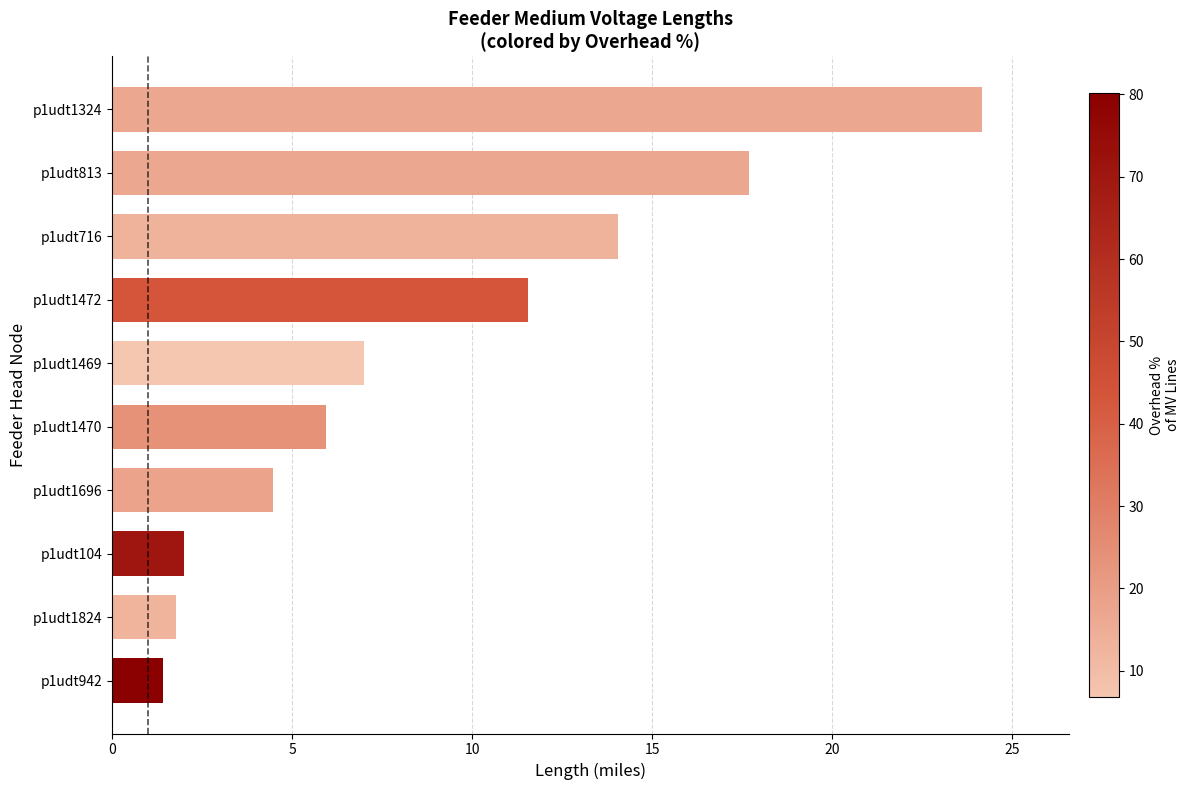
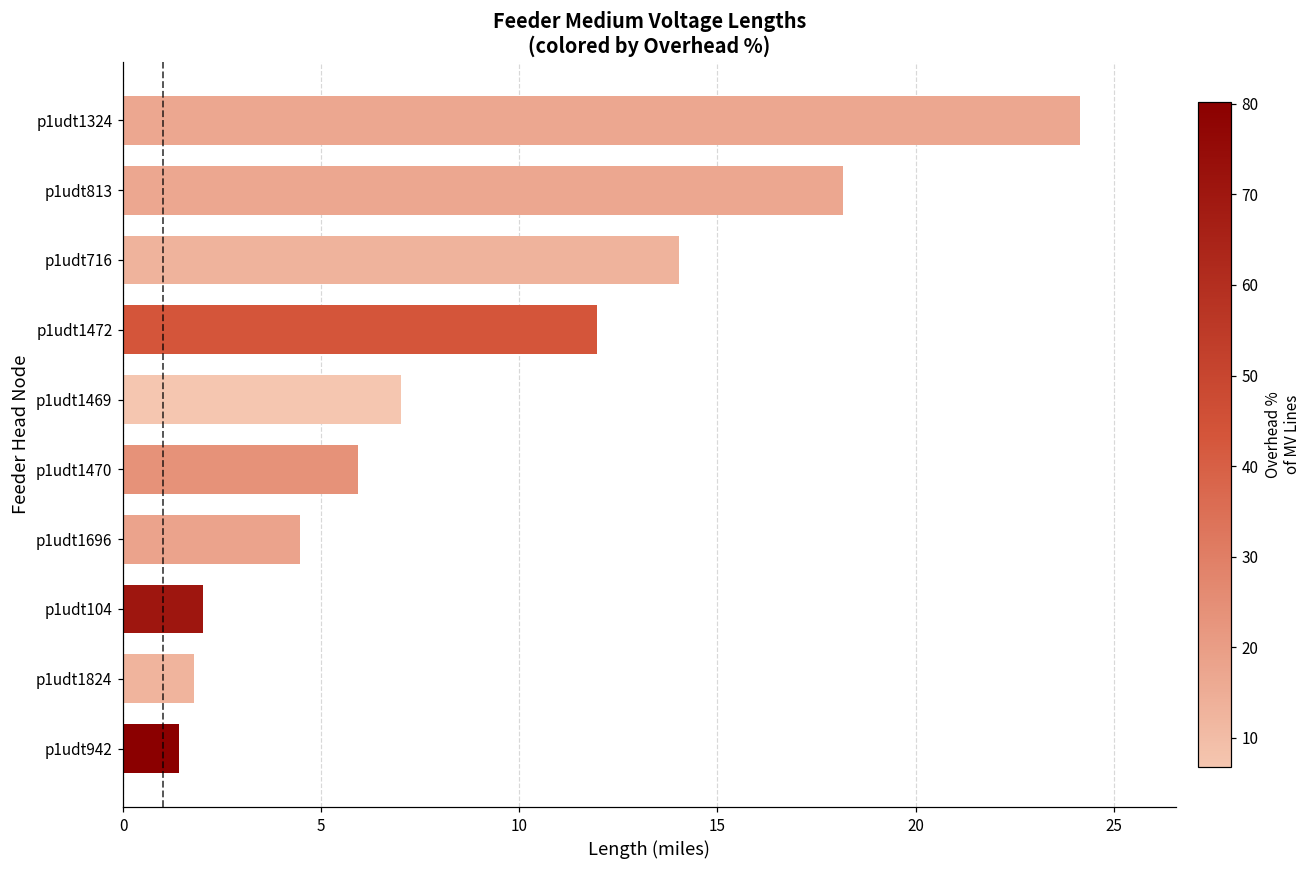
p1udt813: 17.7 -> 18.2
p1udt1472: 11.6 -> 12.0
